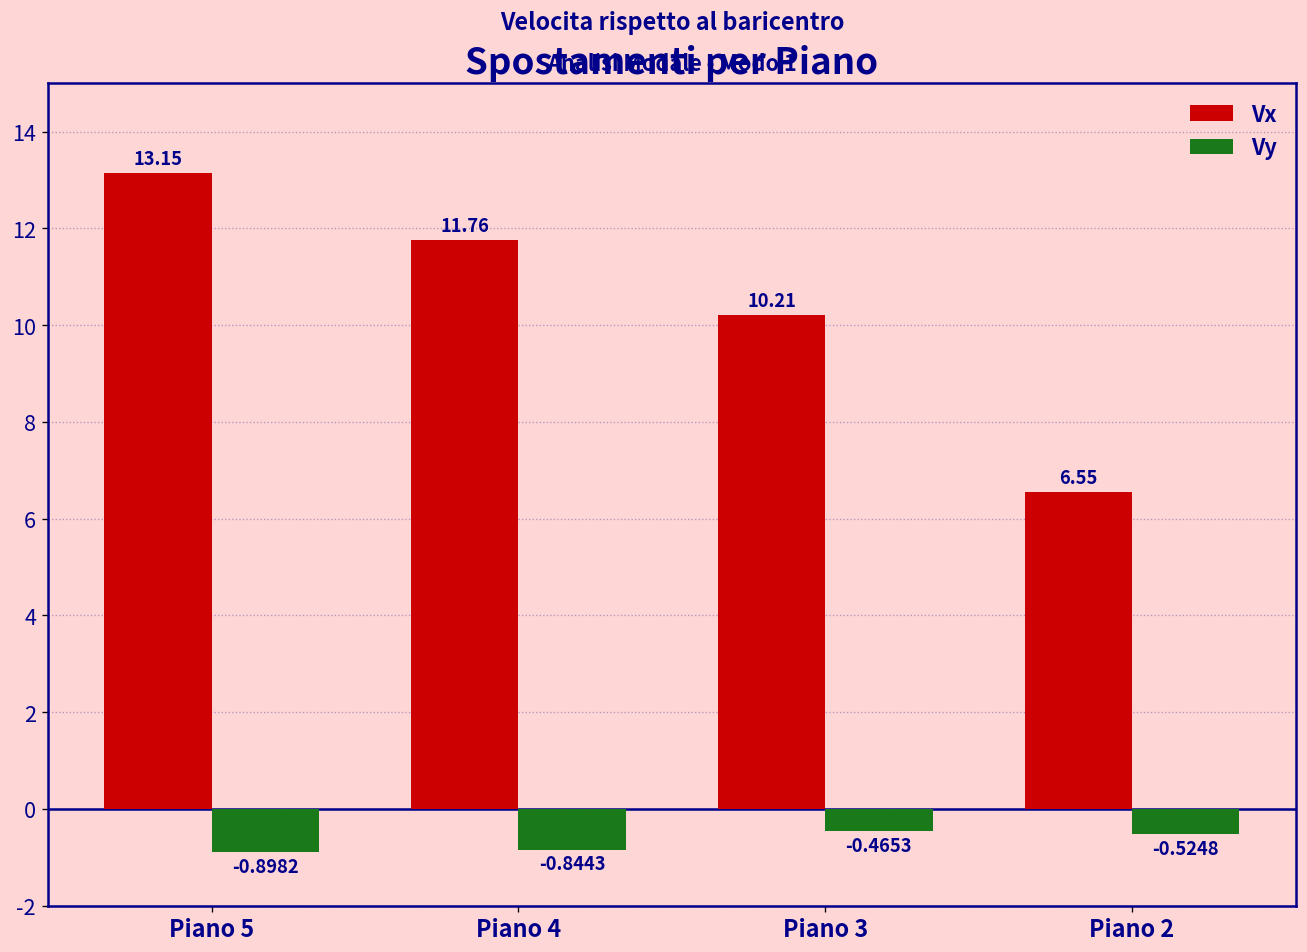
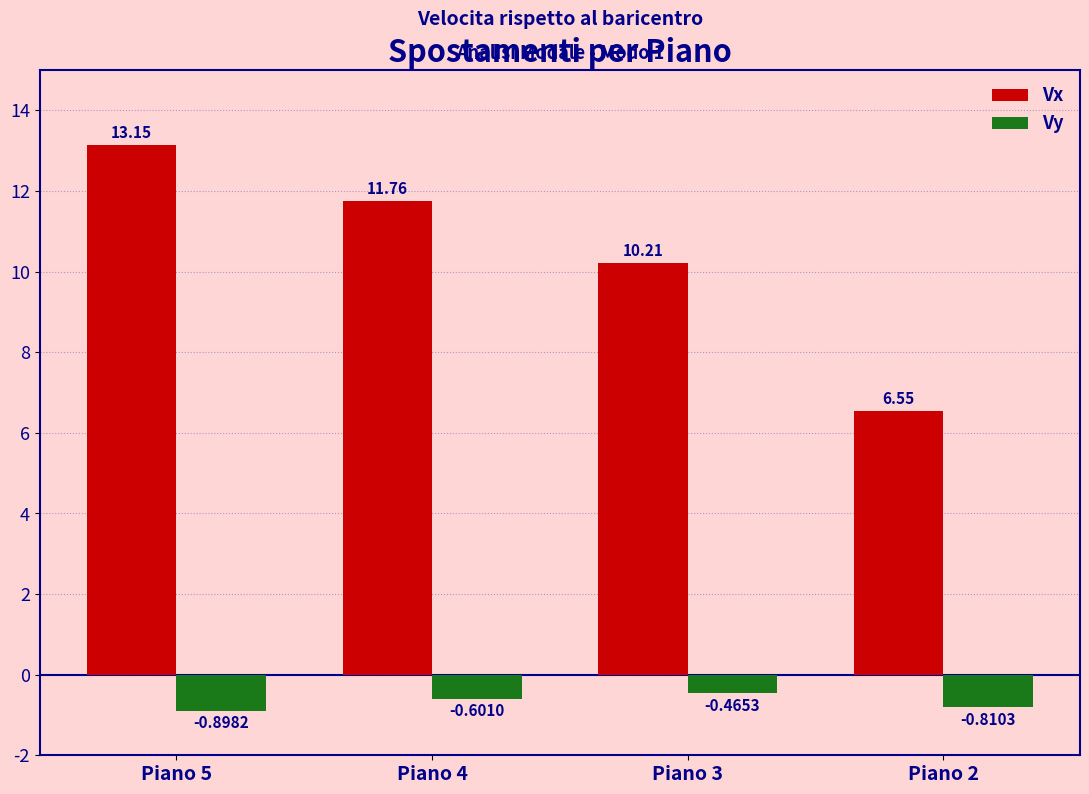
Vy, Piano 4: -0.8443 -> -0.6010
Vy, Piano 2: -0.5248 -> -0.8103
